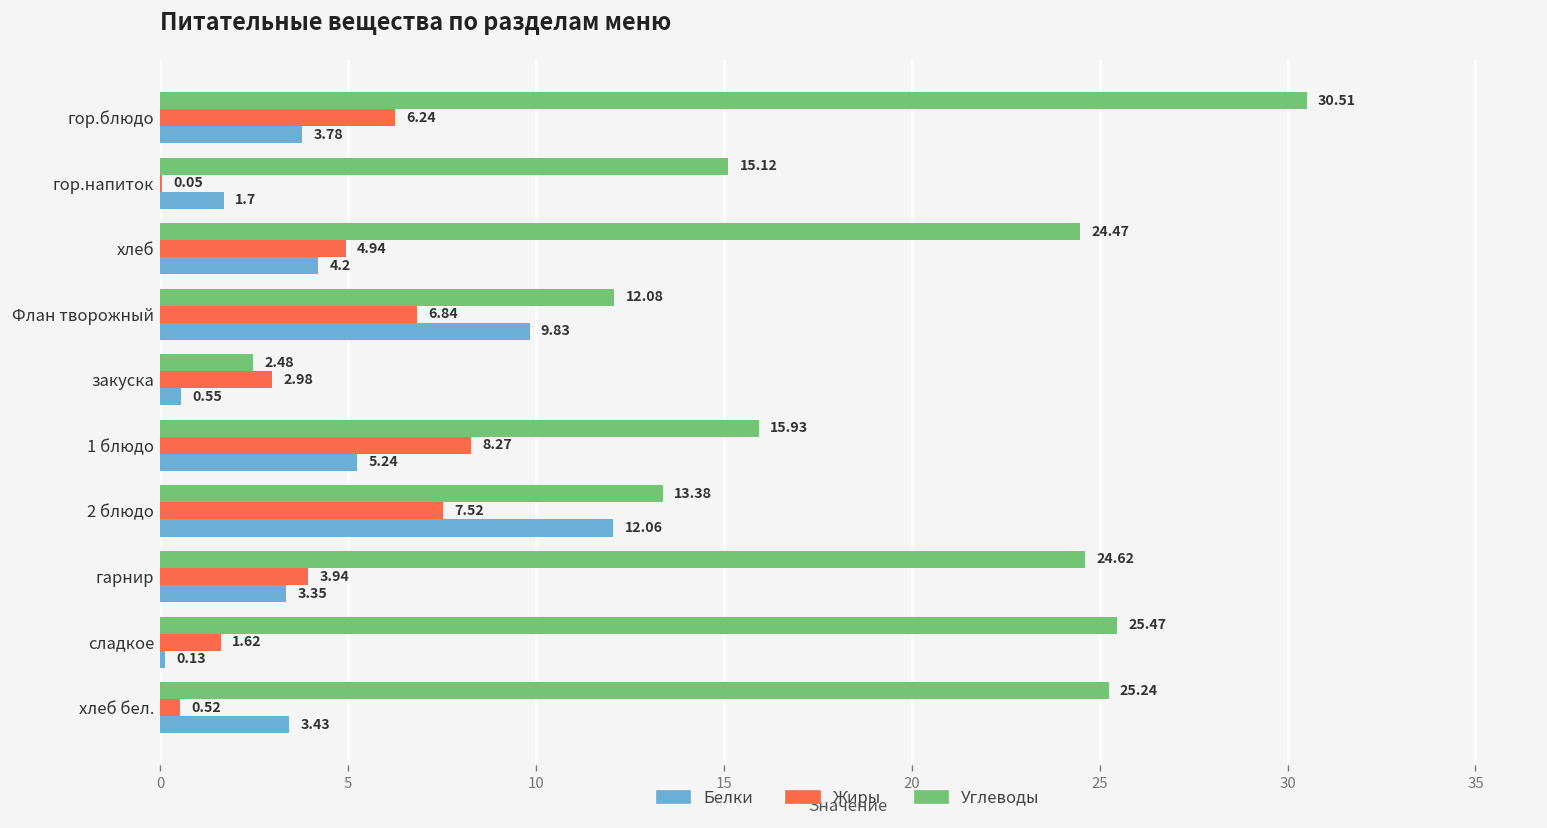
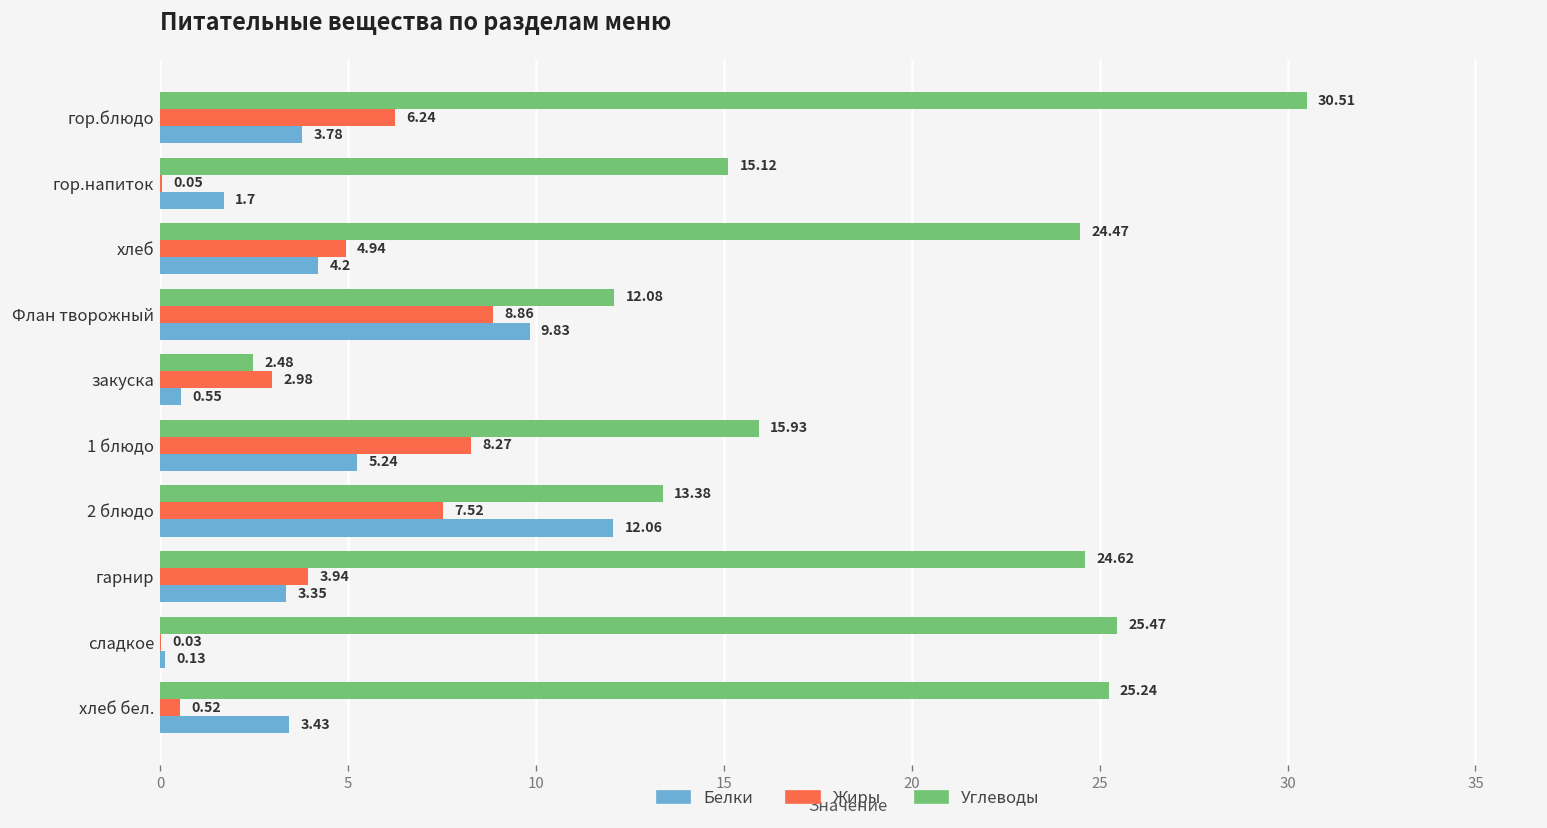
Жиры, Флан творожный: 6.84 -> 8.86
Жиры, сладкое: 1.62 -> 0.03
